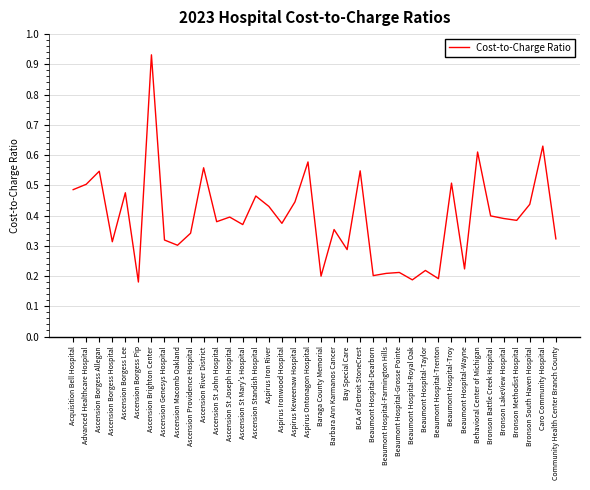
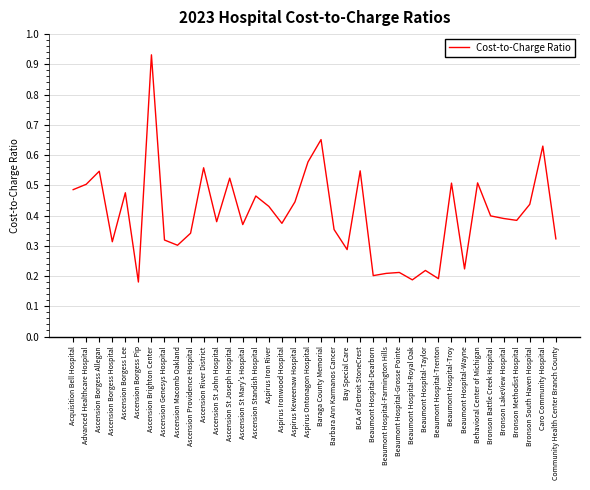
Ascension St Joseph Hospital: 0.40 -> 0.52
Baraga County Memorial: 0.20 -> 0.65
Behavioral Center of Michigan: 0.61 -> 0.51
